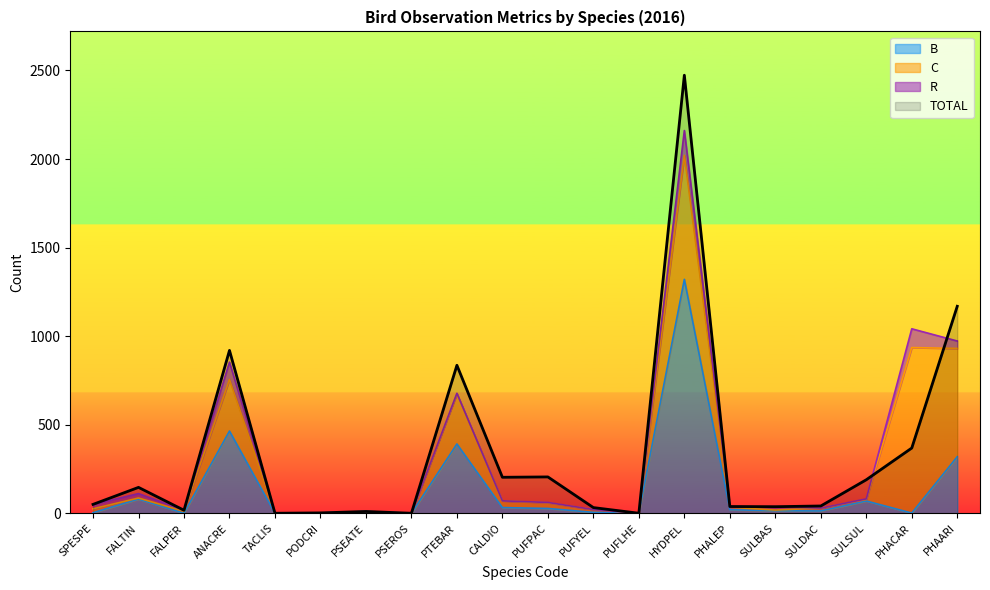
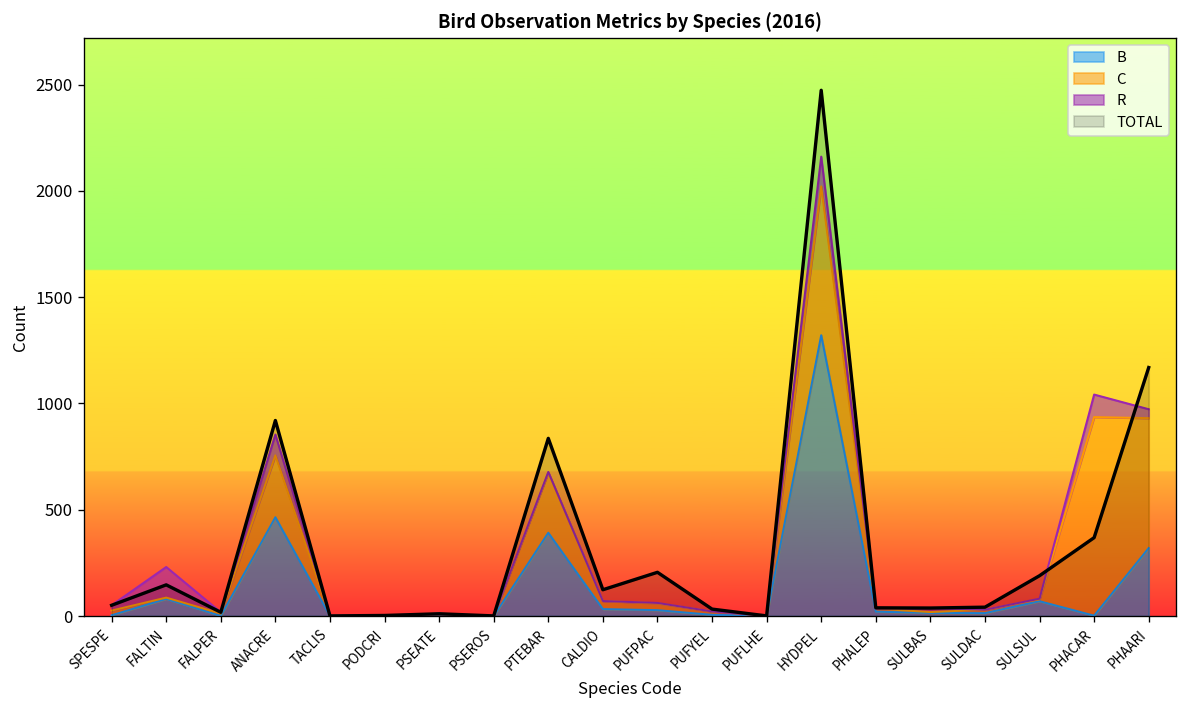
R, FALTIN: 30 -> 140
TOTAL, CALDIO: 200 -> 120
